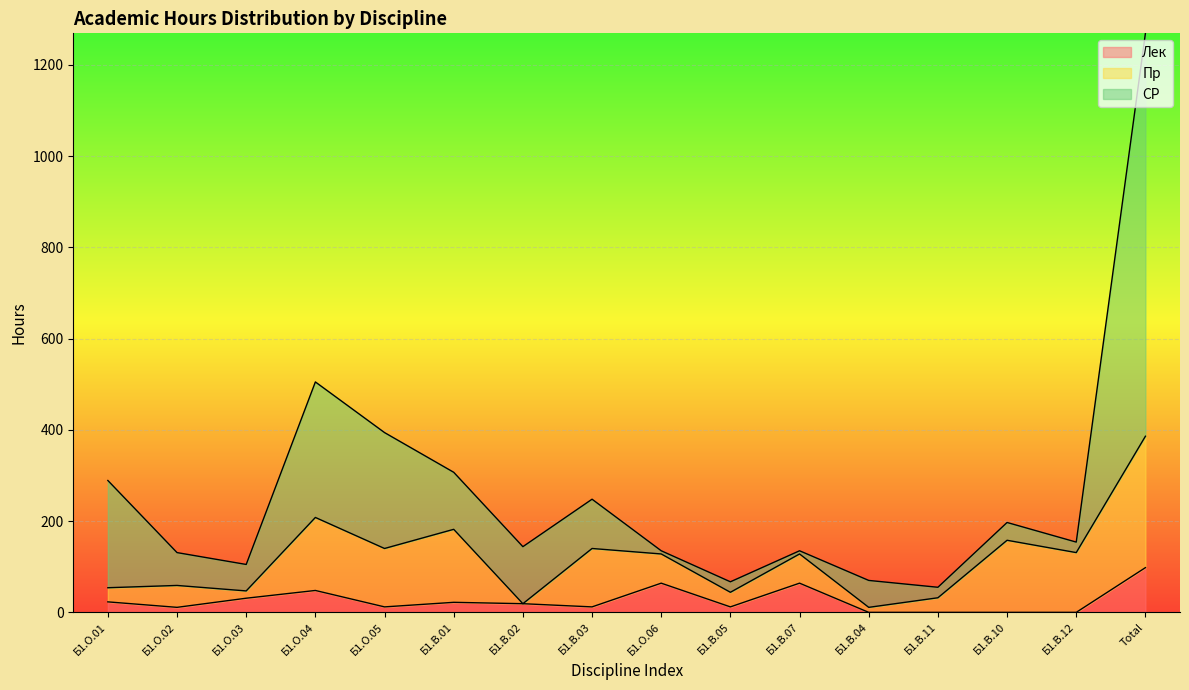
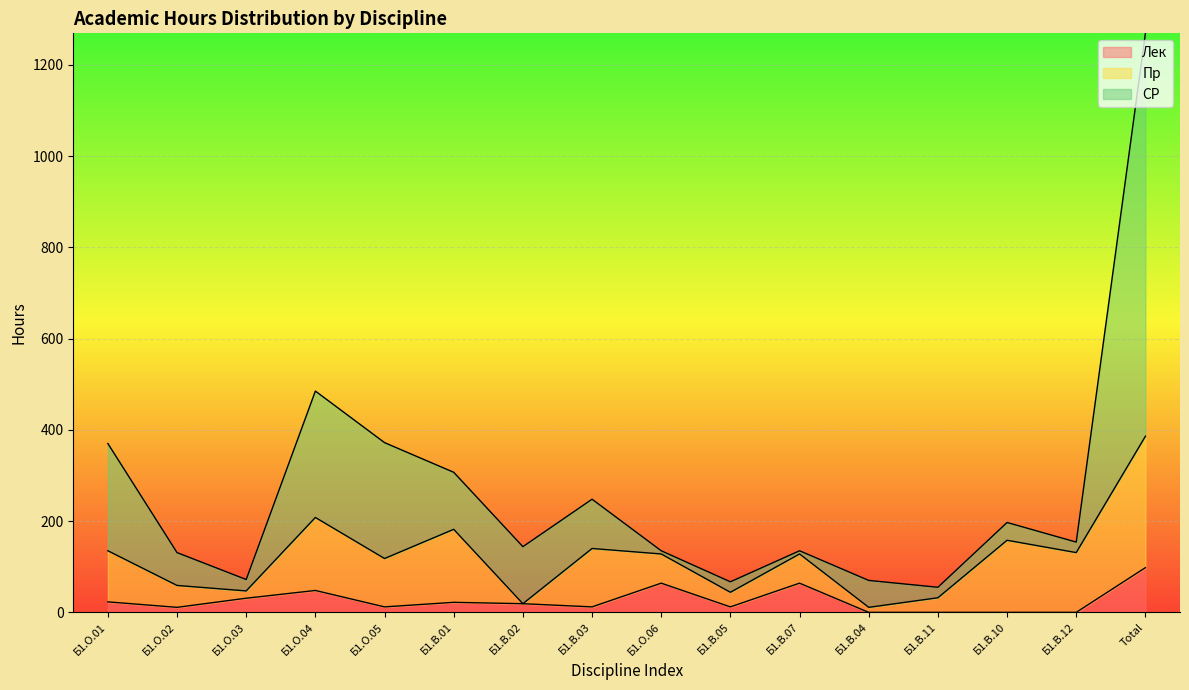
Пр, Б1.О.01: 30 -> 110
СР, Б1.О.03: 60 -> 30
СР, Б1.О.04: 300 -> 280
Пр, Б1.О.05: 130 -> 110
